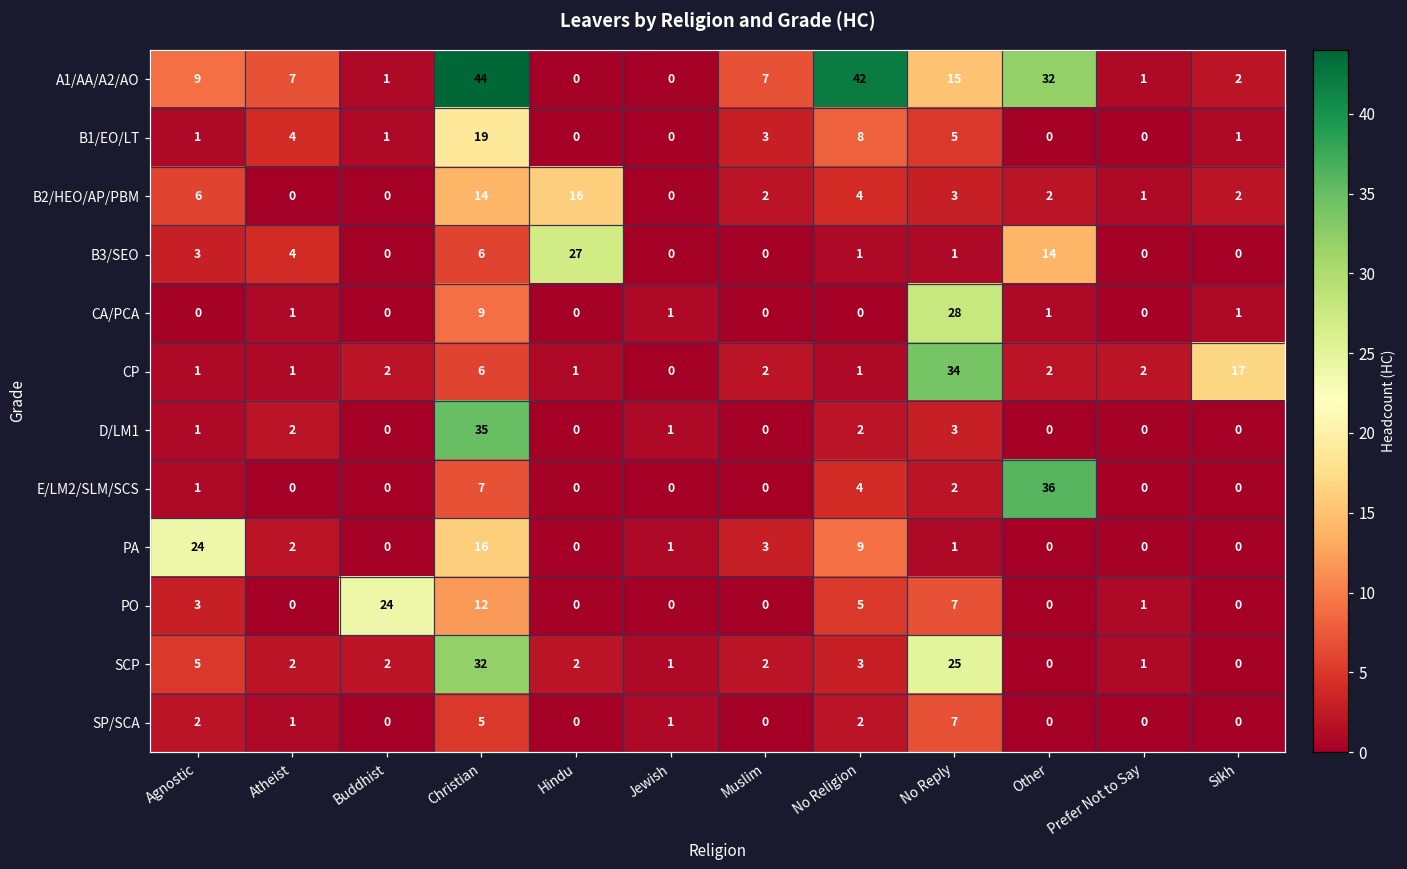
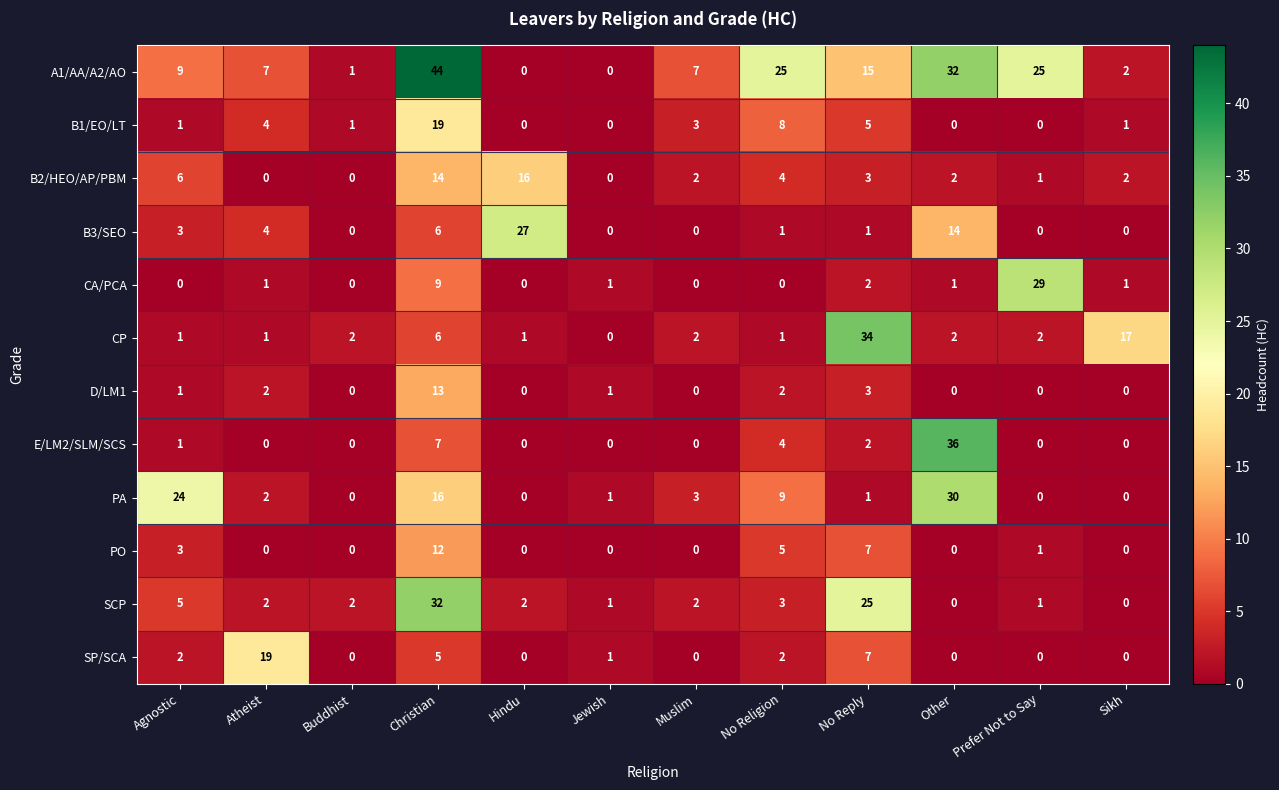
A1/AA/A2/AO, No Religion: 42 -> 25
A1/AA/A2/AO, Prefer Not to Say: 1 -> 25
CA/PCA, No Reply: 28 -> 2
CA/PCA, Prefer Not to Say: 0 -> 29
D/LM1, Christian: 35 -> 13
PA, Other: 0 -> 30
PO, Buddhist: 24 -> 0
SP/SCA, Atheist: 1 -> 19
